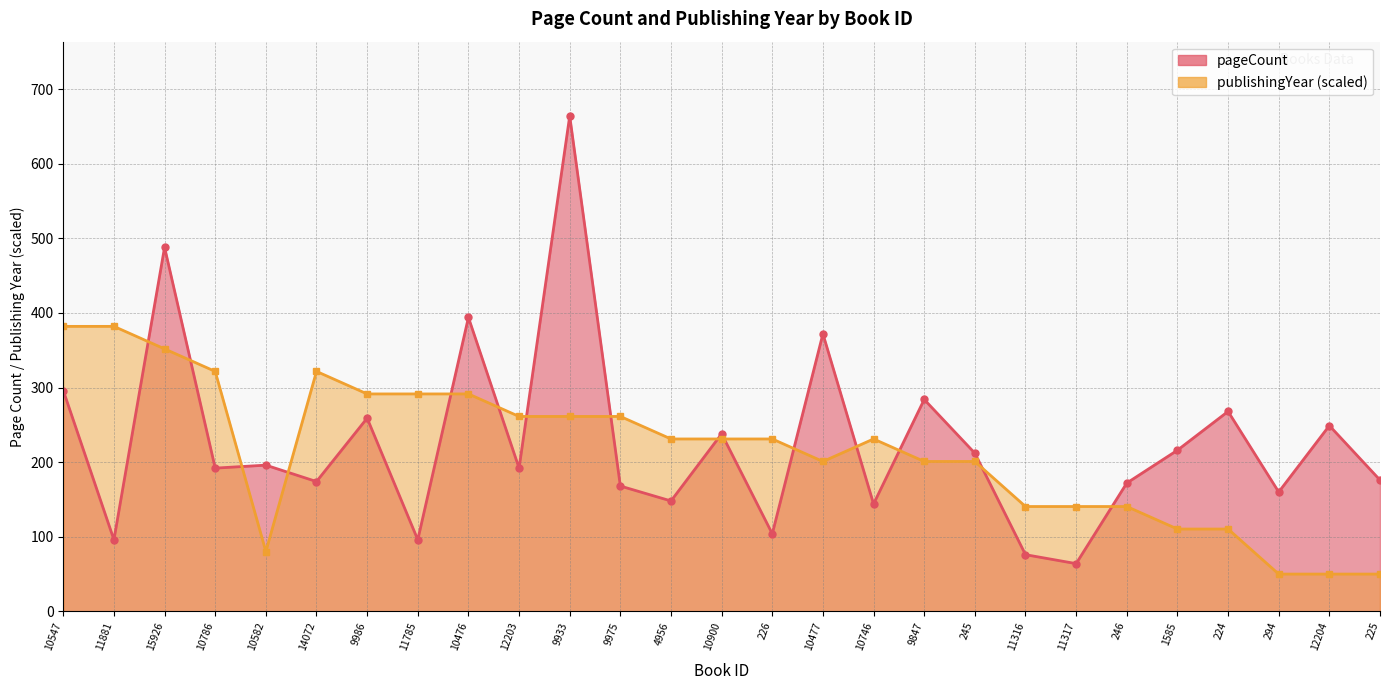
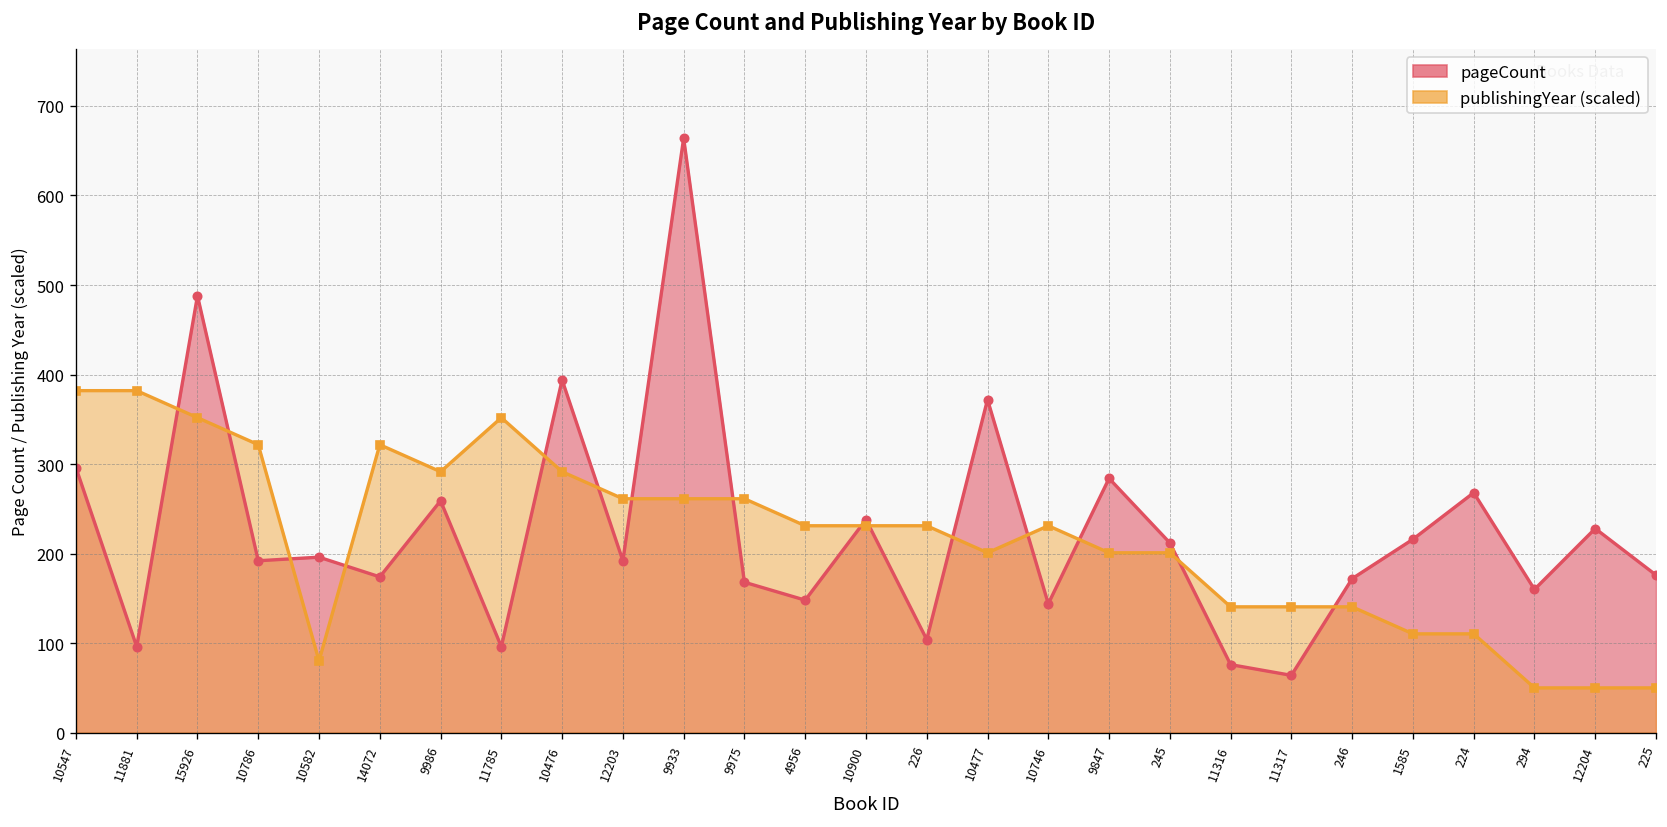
publishingYear (scaled), 11785: 290 -> 350
pageCount, 12204: 250 -> 230
